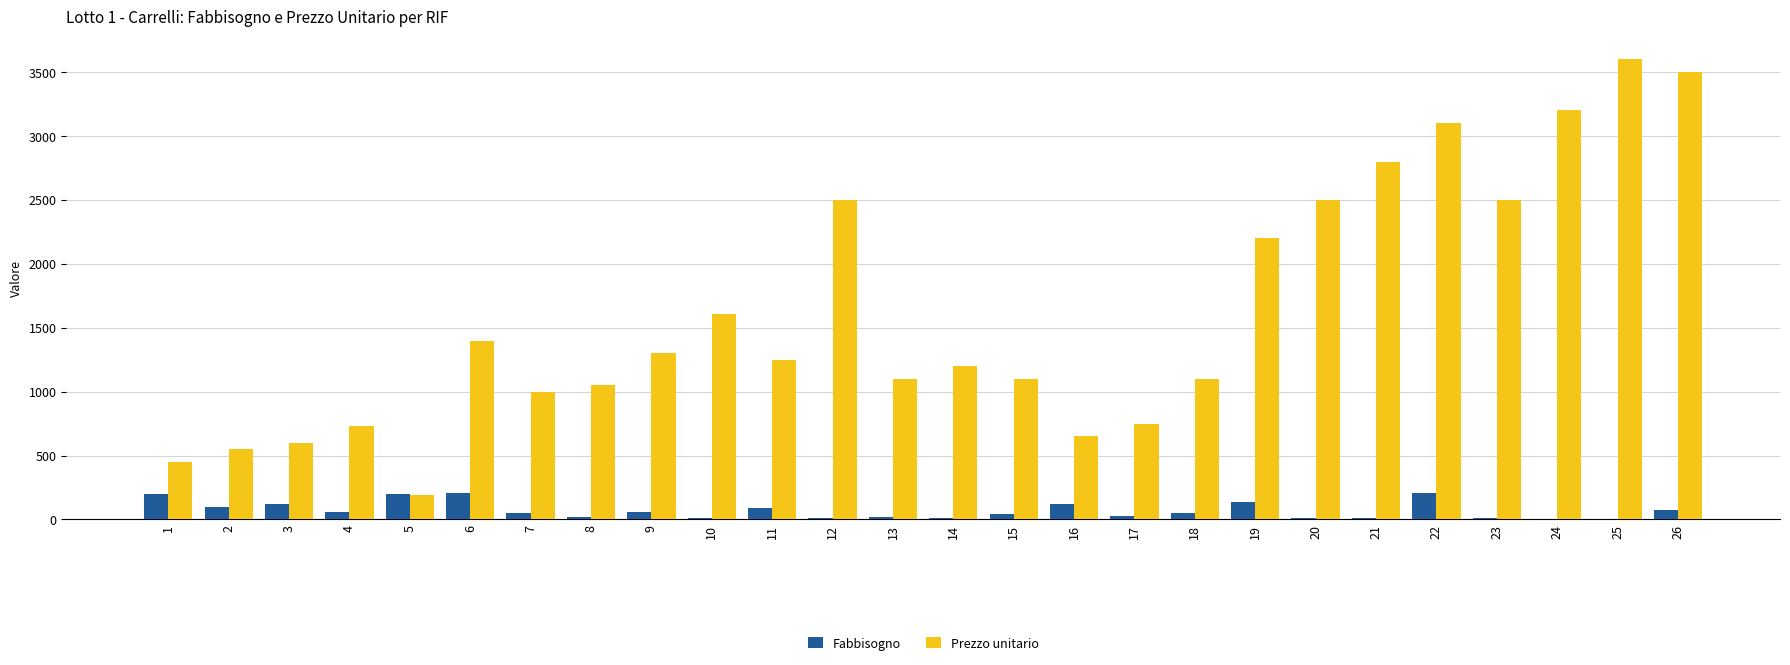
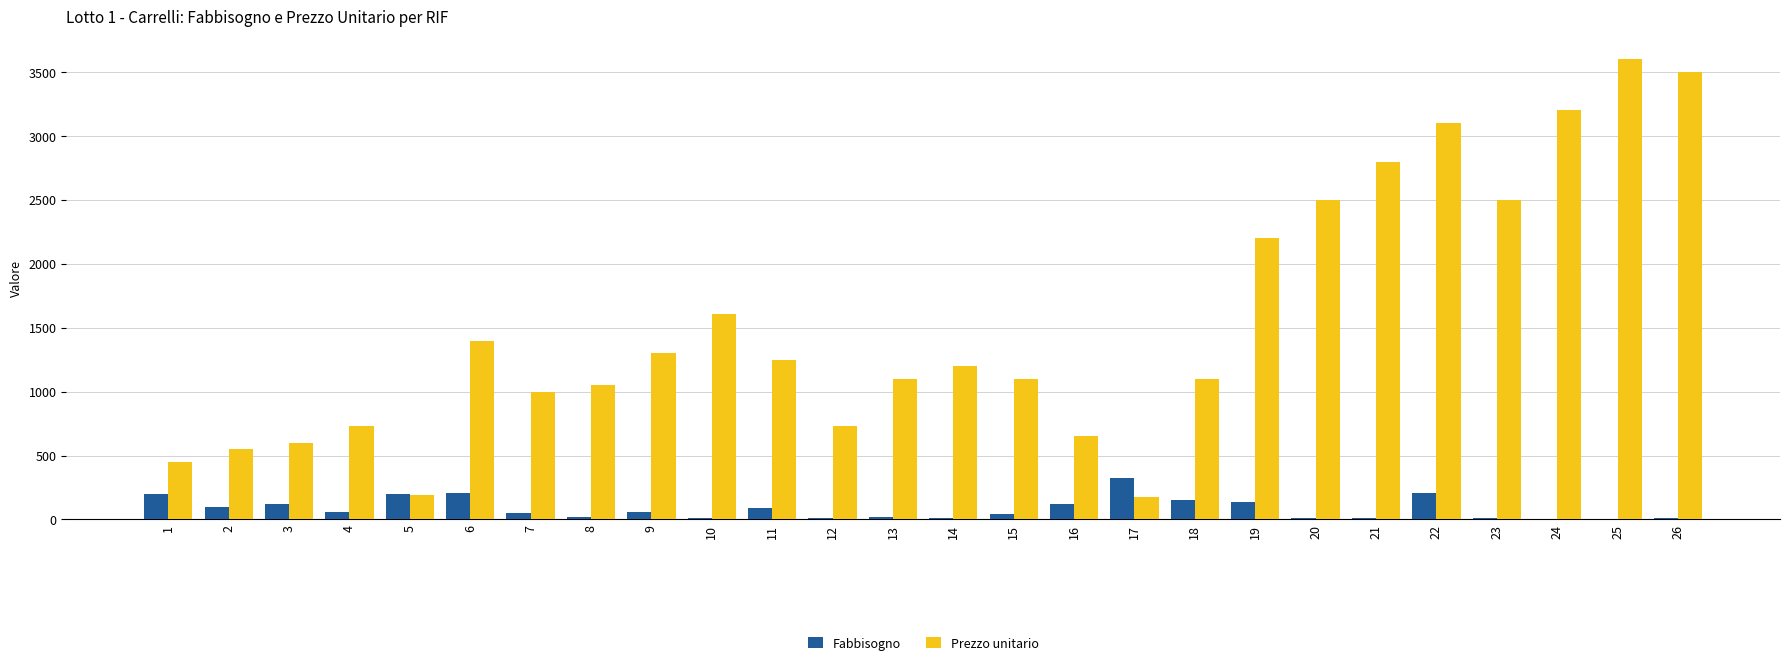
Prezzo unitario, 12: 2500 -> 730
Fabbisogno, 17: 30 -> 320
Prezzo unitario, 17: 750 -> 170
Fabbisogno, 18: 50 -> 150
Fabbisogno, 26: 80 -> 10
